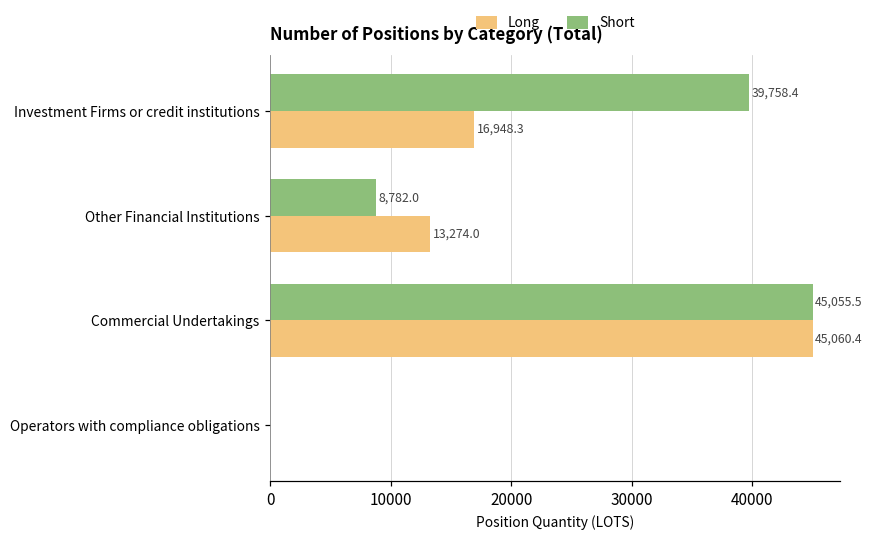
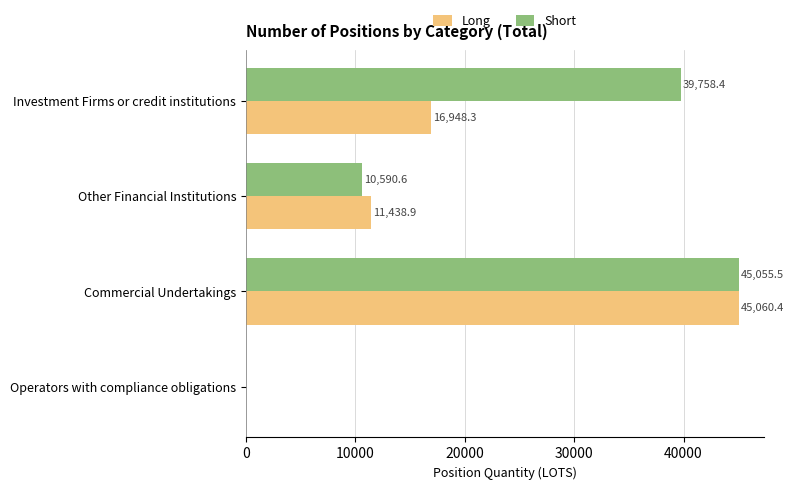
Short, Other Financial Institutions: 8,782.0 -> 10,590.6
Long, Other Financial Institutions: 13,274.0 -> 11,438.9
